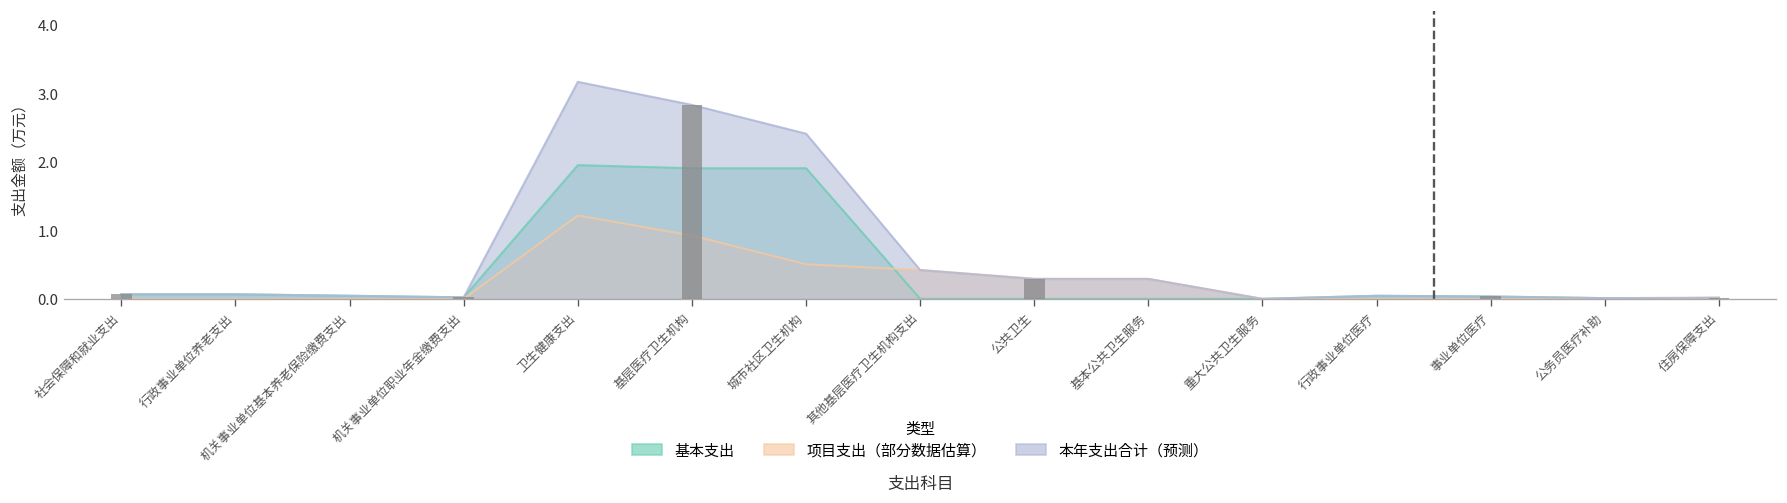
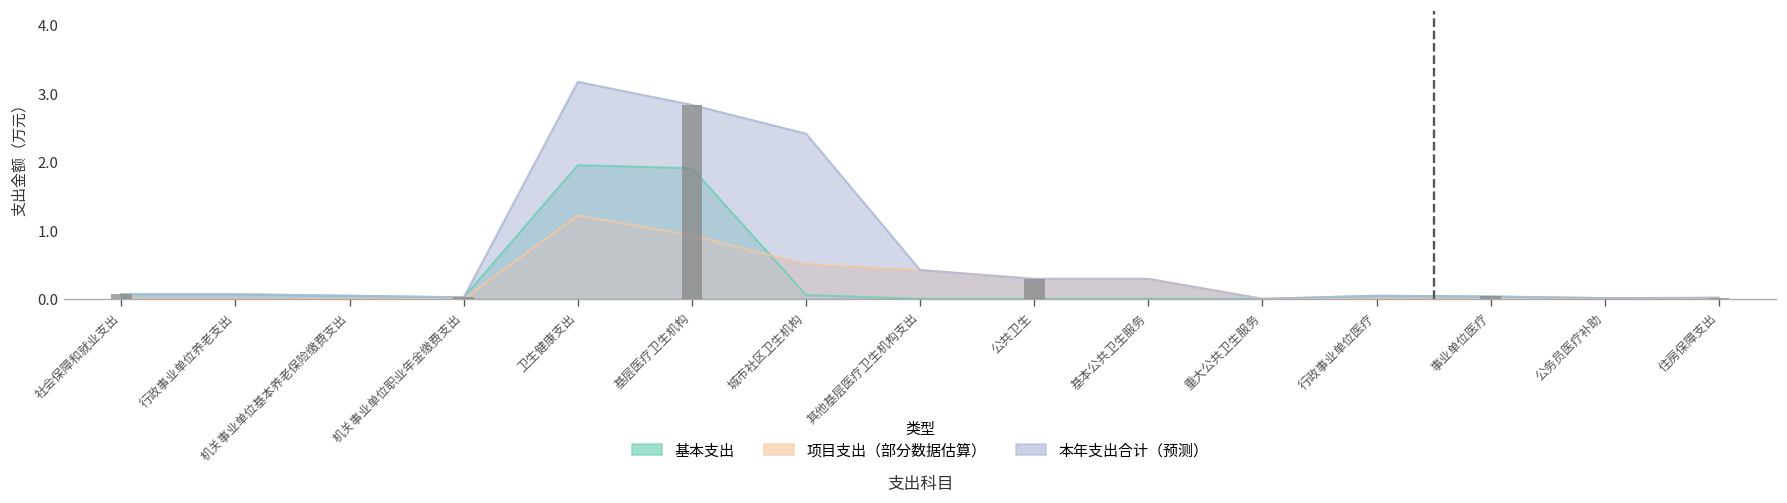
基本支出, 城市社区卫生机构: 1.9 -> 0.1
